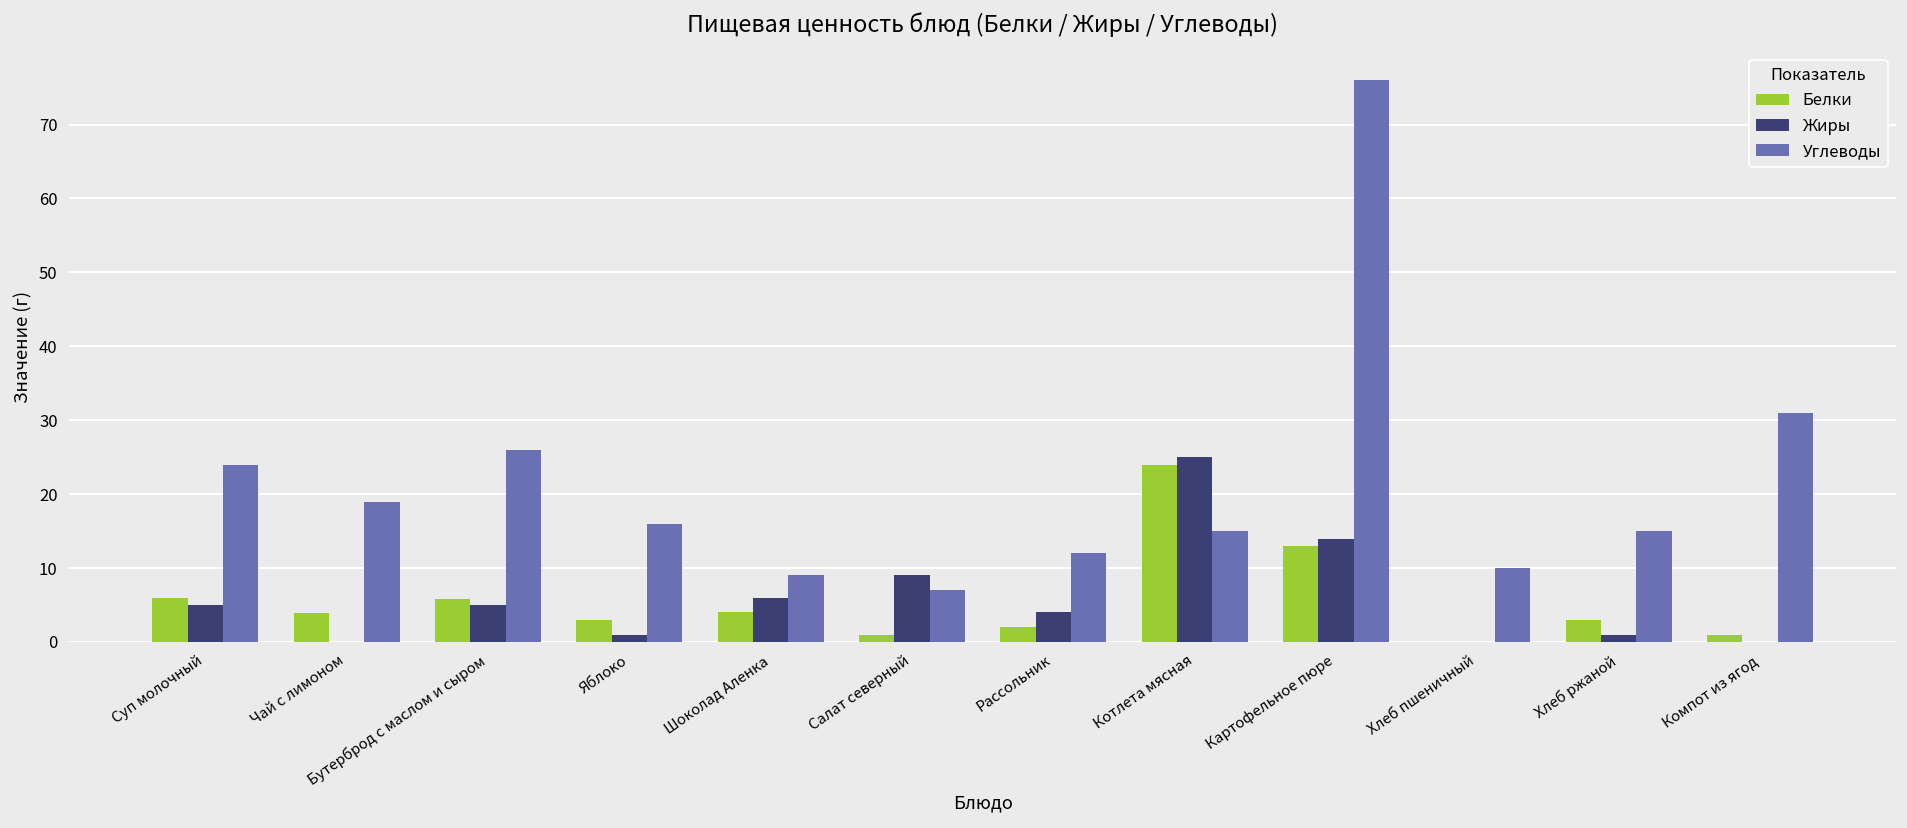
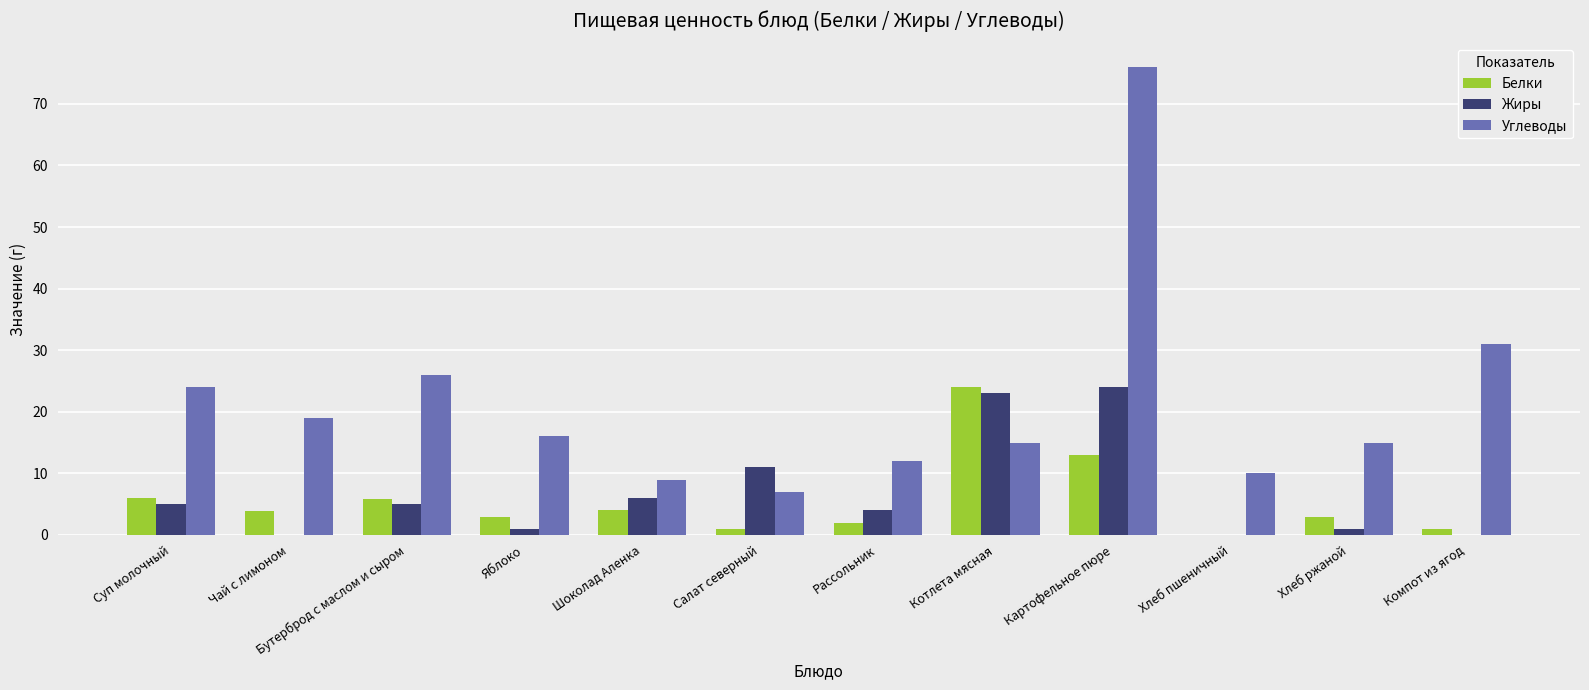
Жиры, Салат северный: 9 -> 11
Жиры, Котлета мясная: 25 -> 23
Жиры, Картофельное пюре: 14 -> 24
